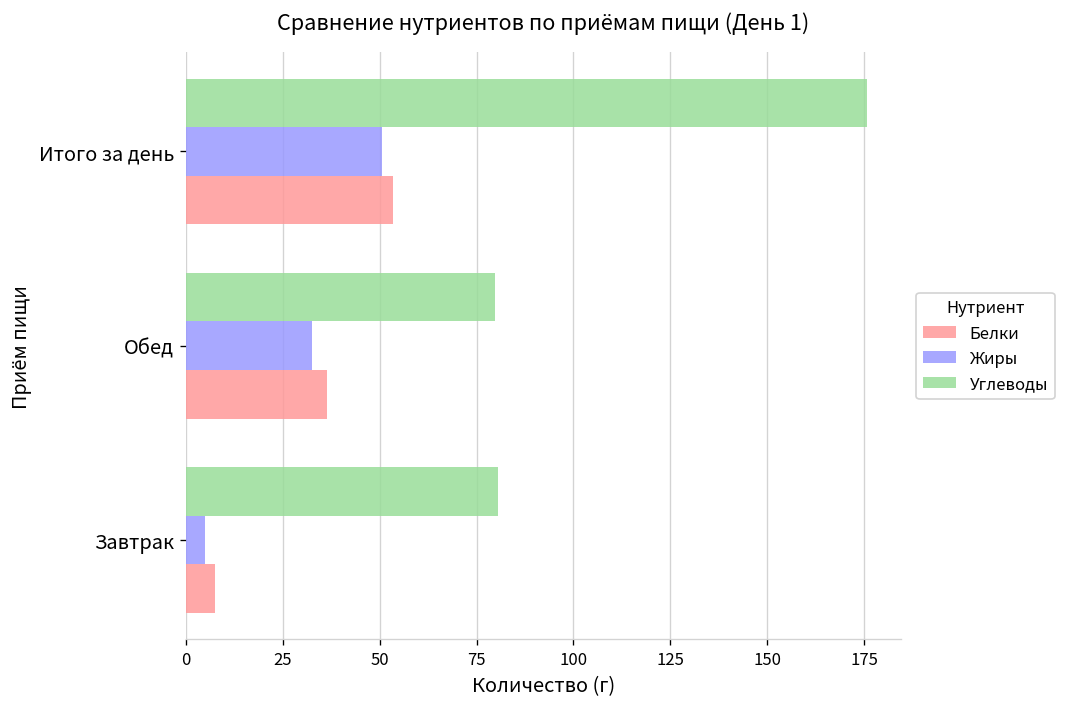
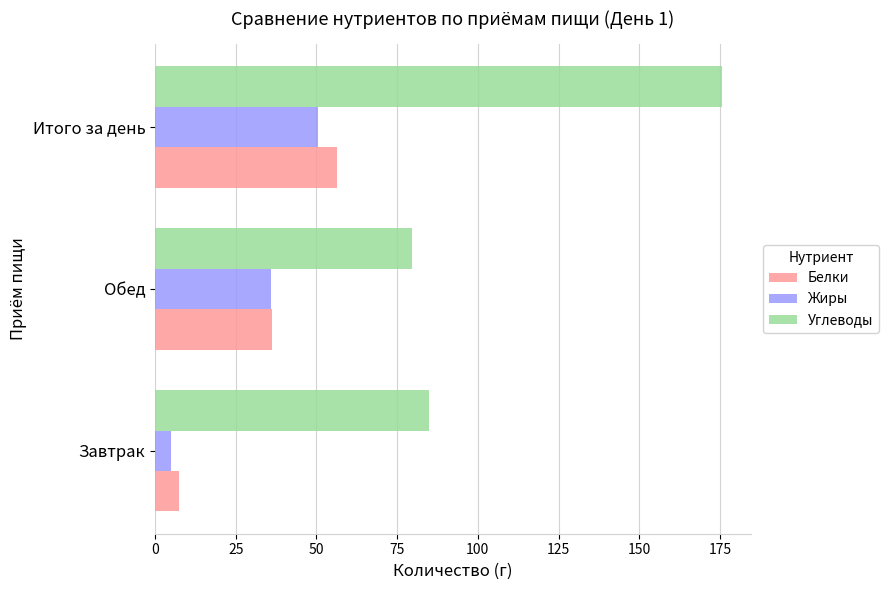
Белки, Итого за день: 53 -> 56
Жиры, Обед: 33 -> 36
Углеводы, Завтрак: 81 -> 85
